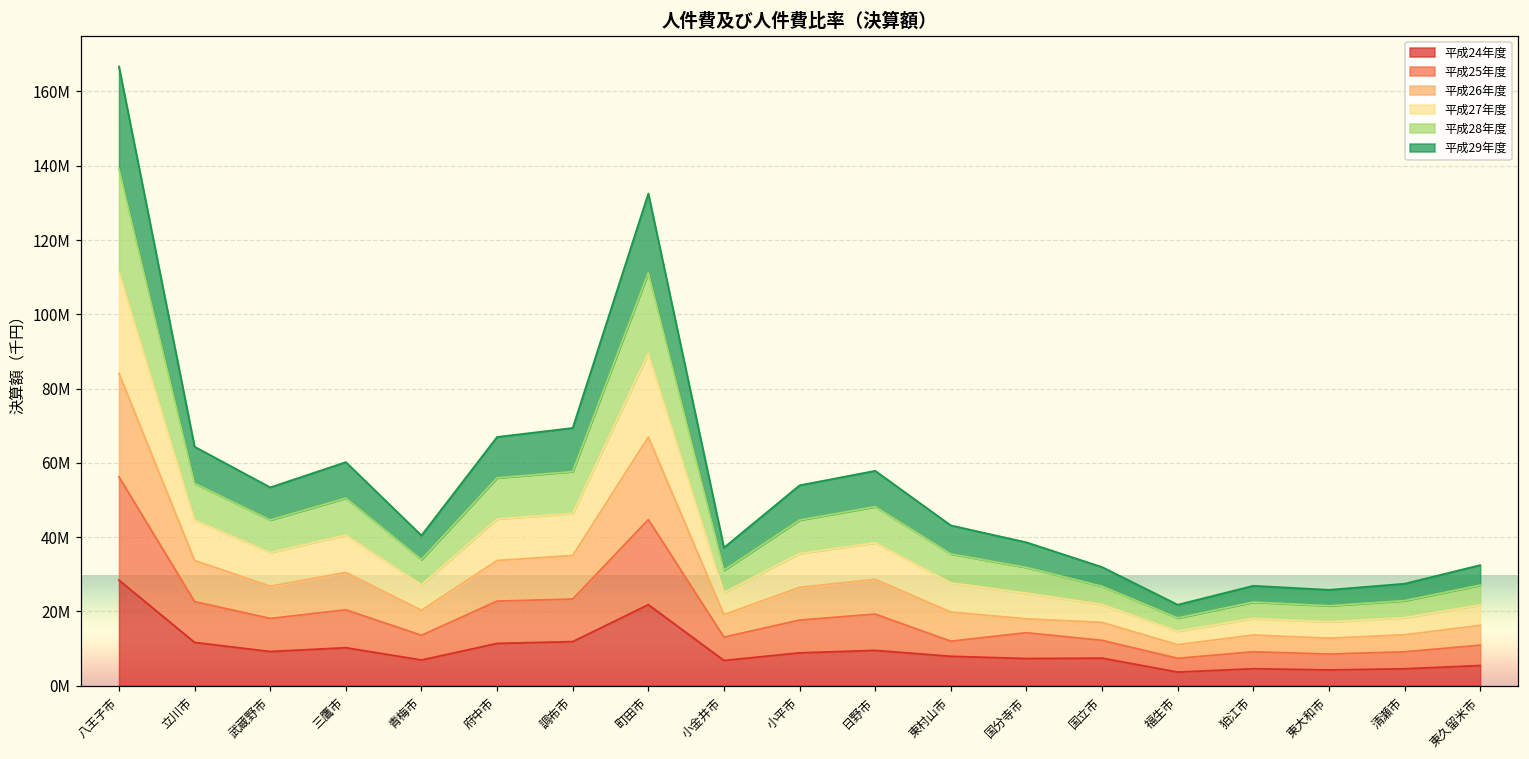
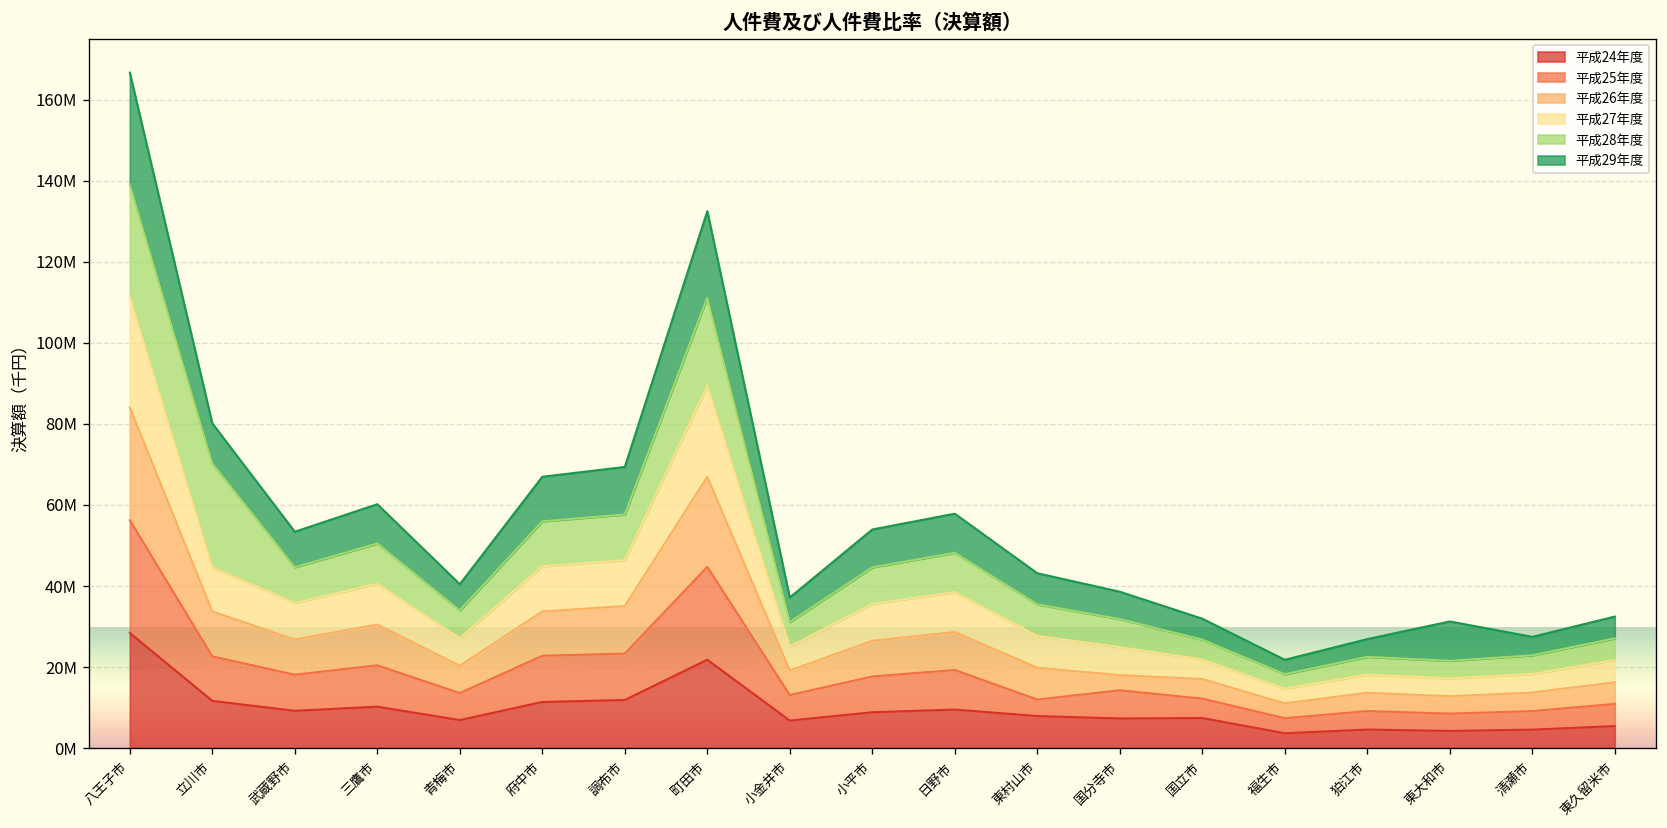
平成28年度, 立川市: 10000000 -> 26000000
平成29年度, 東大和市: 4000000 -> 10000000
